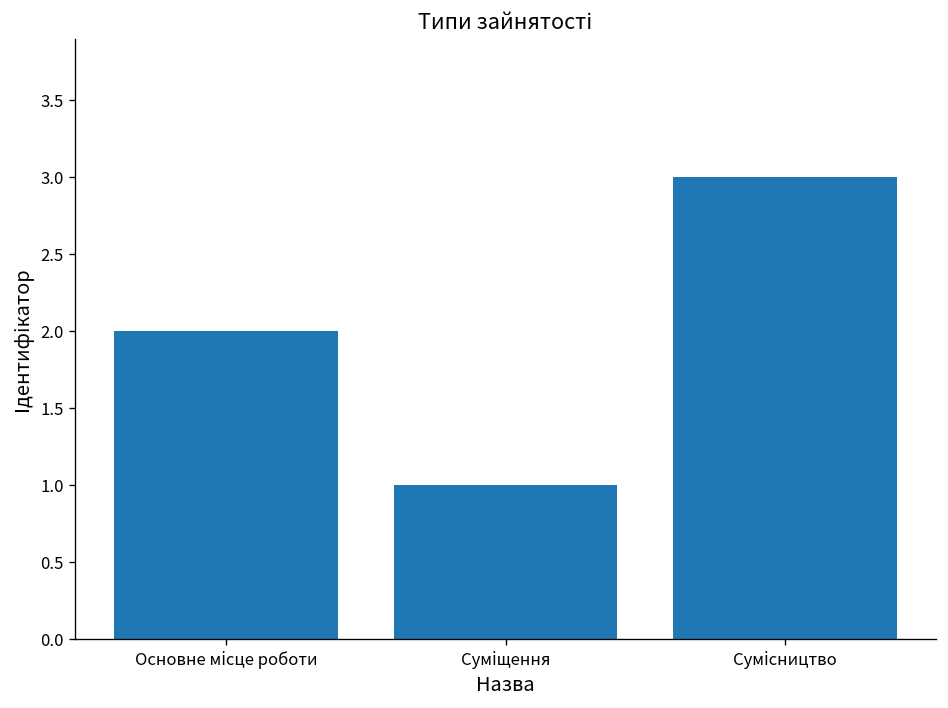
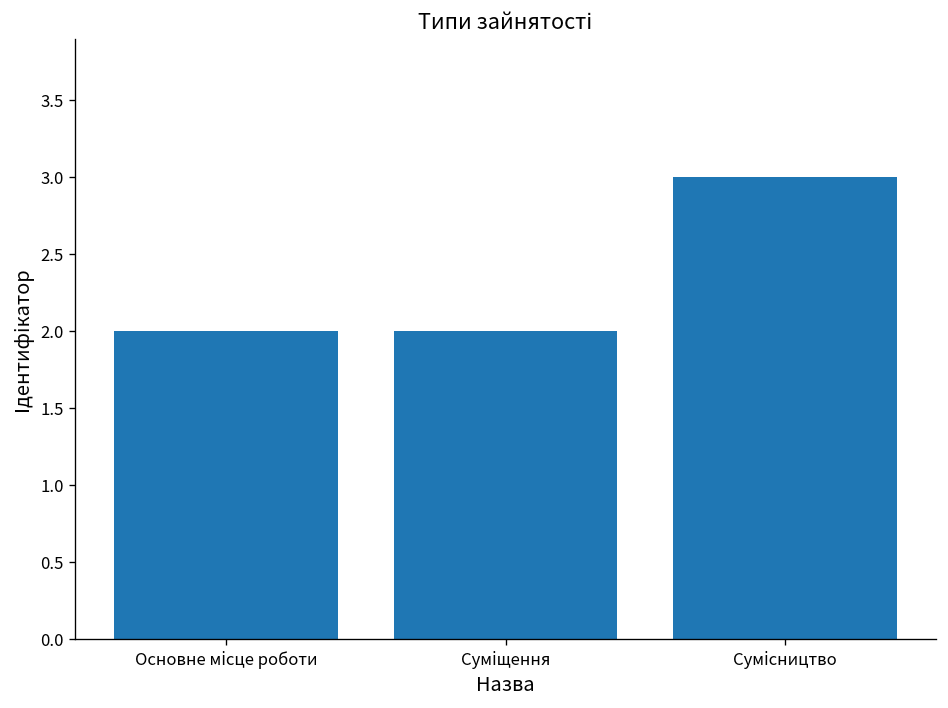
Суміщення: 1 -> 2
